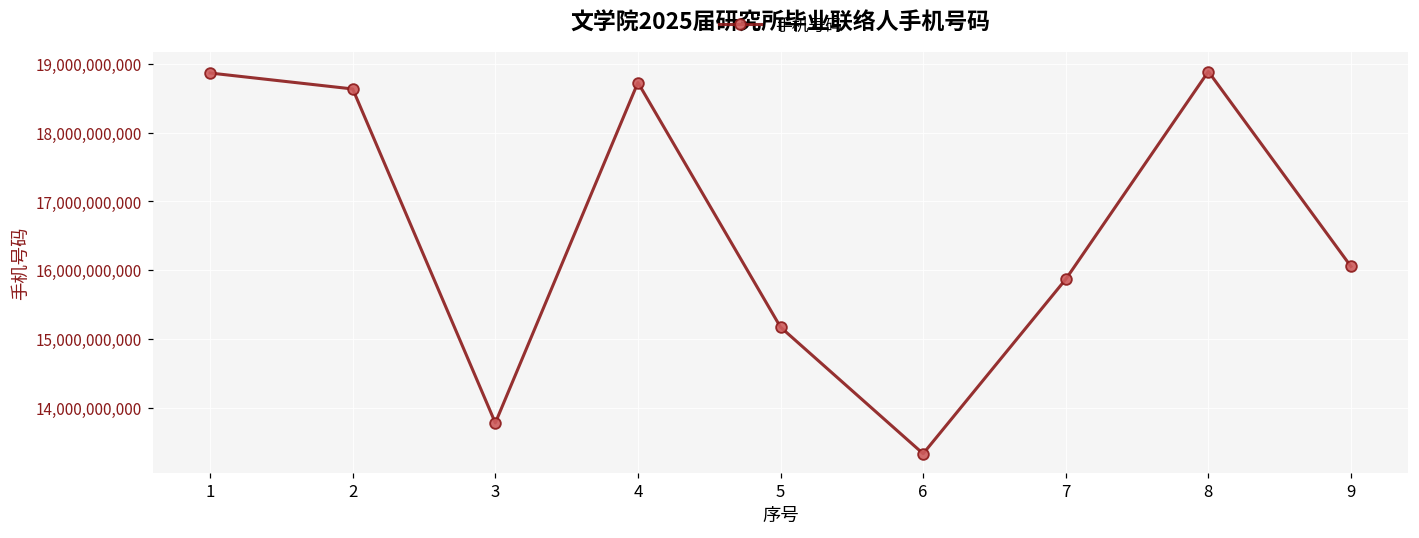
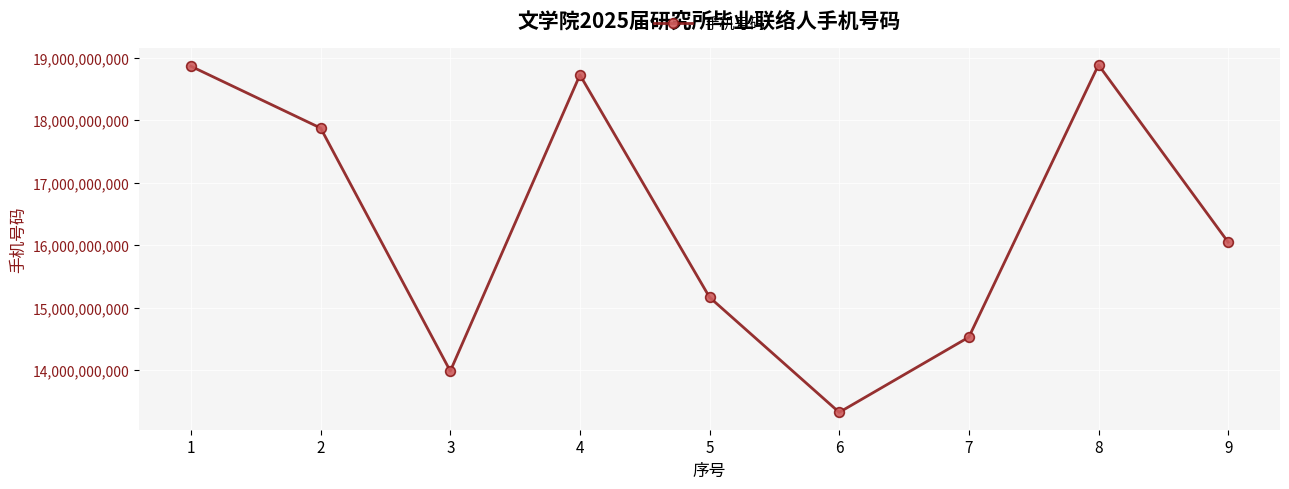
2: 18,600,000,000 -> 17,900,000,000
3: 13,800,000,000 -> 14,000,000,000
7: 15,900,000,000 -> 14,500,000,000
